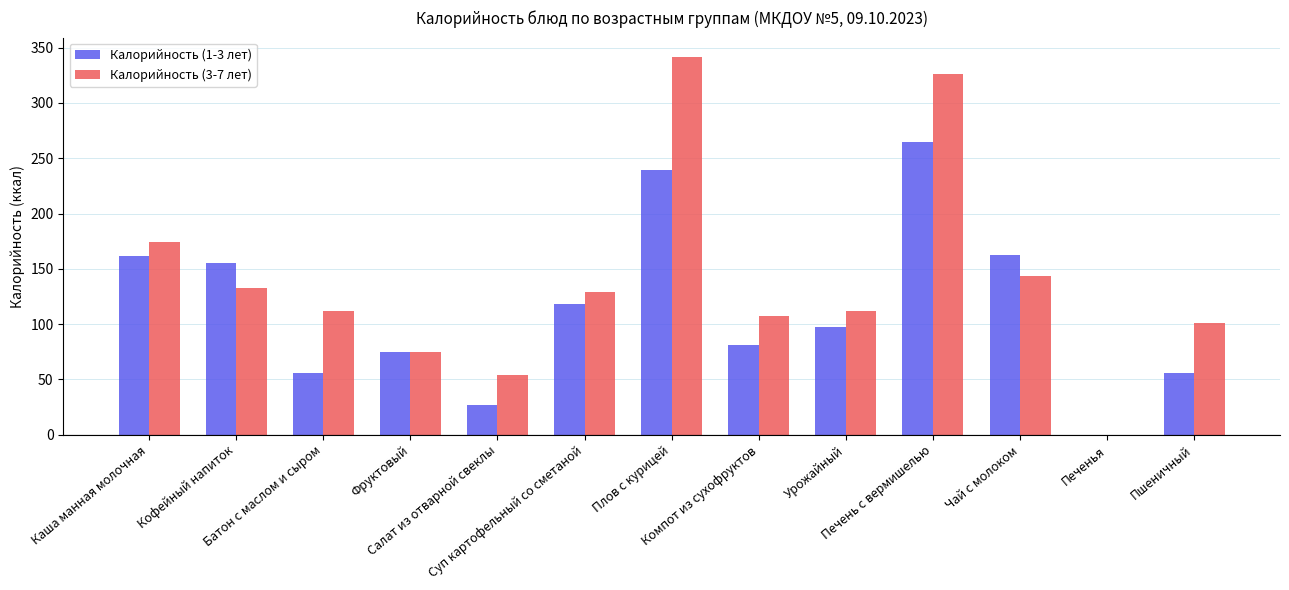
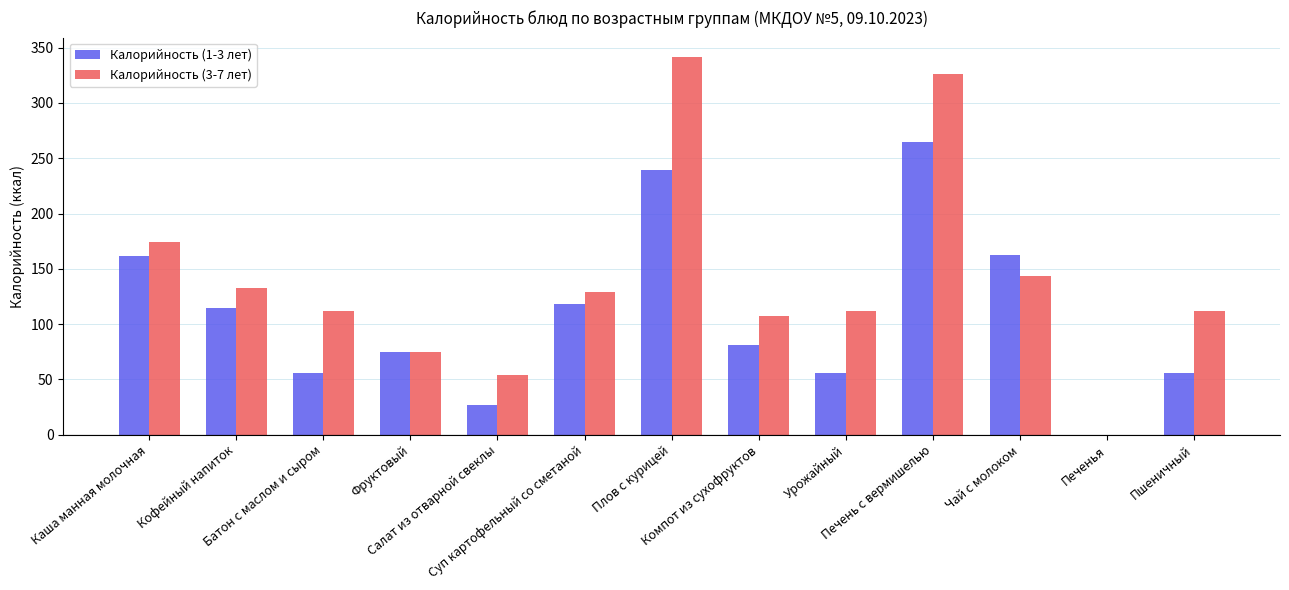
Калорийность (1-3 лет), Кофейный напиток: 155 -> 115
Калорийность (1-3 лет), Урожайный: 97 -> 56
Калорийность (3-7 лет), Пшеничный: 101 -> 112
